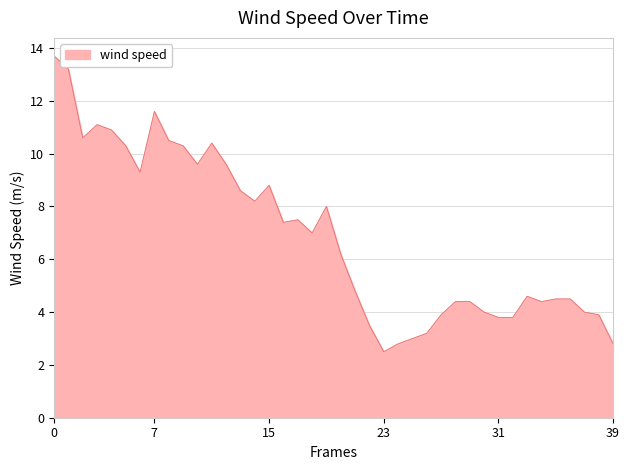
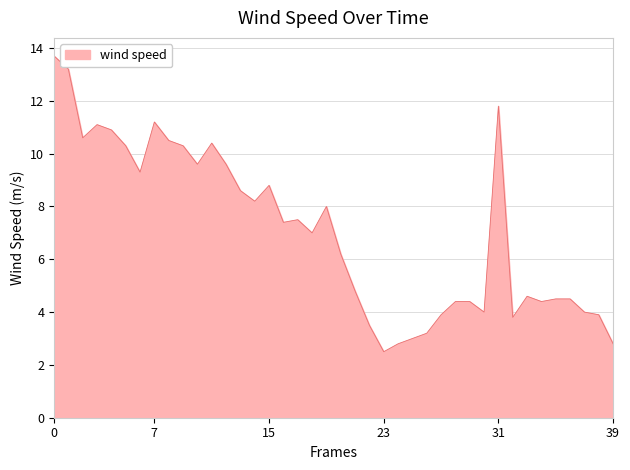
7: 11.6 -> 11.2
31: 3.8 -> 11.8
